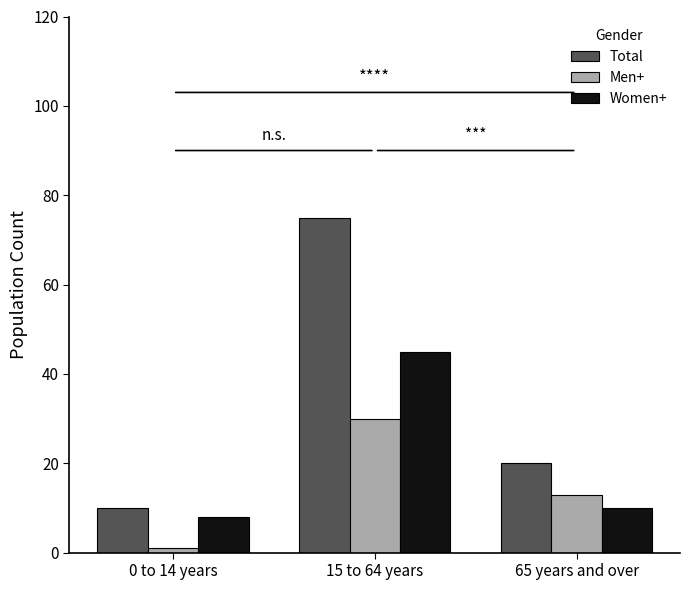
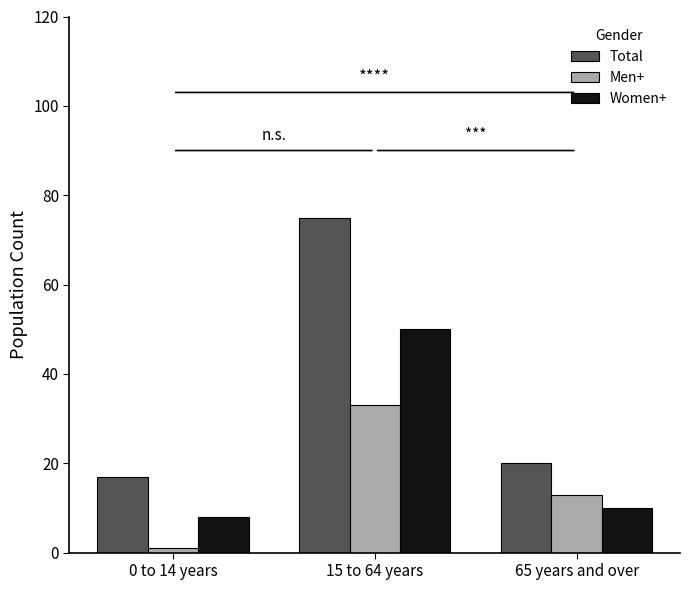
Total, 0 to 14 years: 10 -> 17
Men+, 15 to 64 years: 30 -> 33
Women+, 15 to 64 years: 45 -> 50
